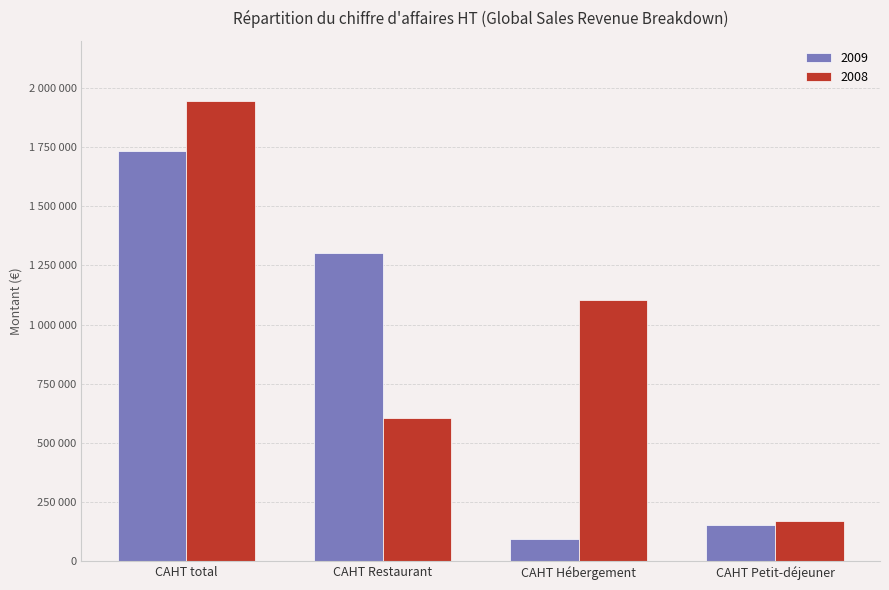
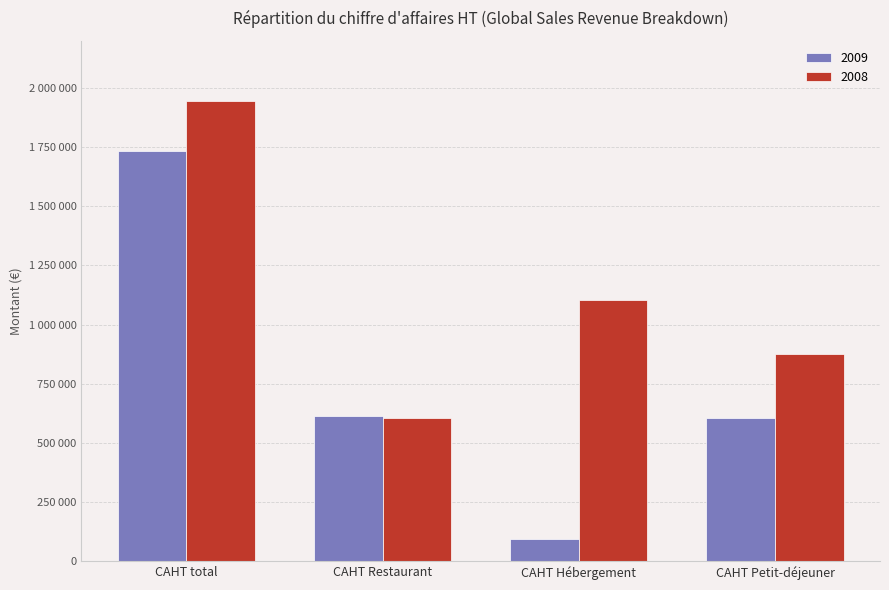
2009, CAHT Restaurant: 1300000 -> 610000
2009, CAHT Petit-déjeuner: 150000 -> 610000
2008, CAHT Petit-déjeuner: 170000 -> 880000
